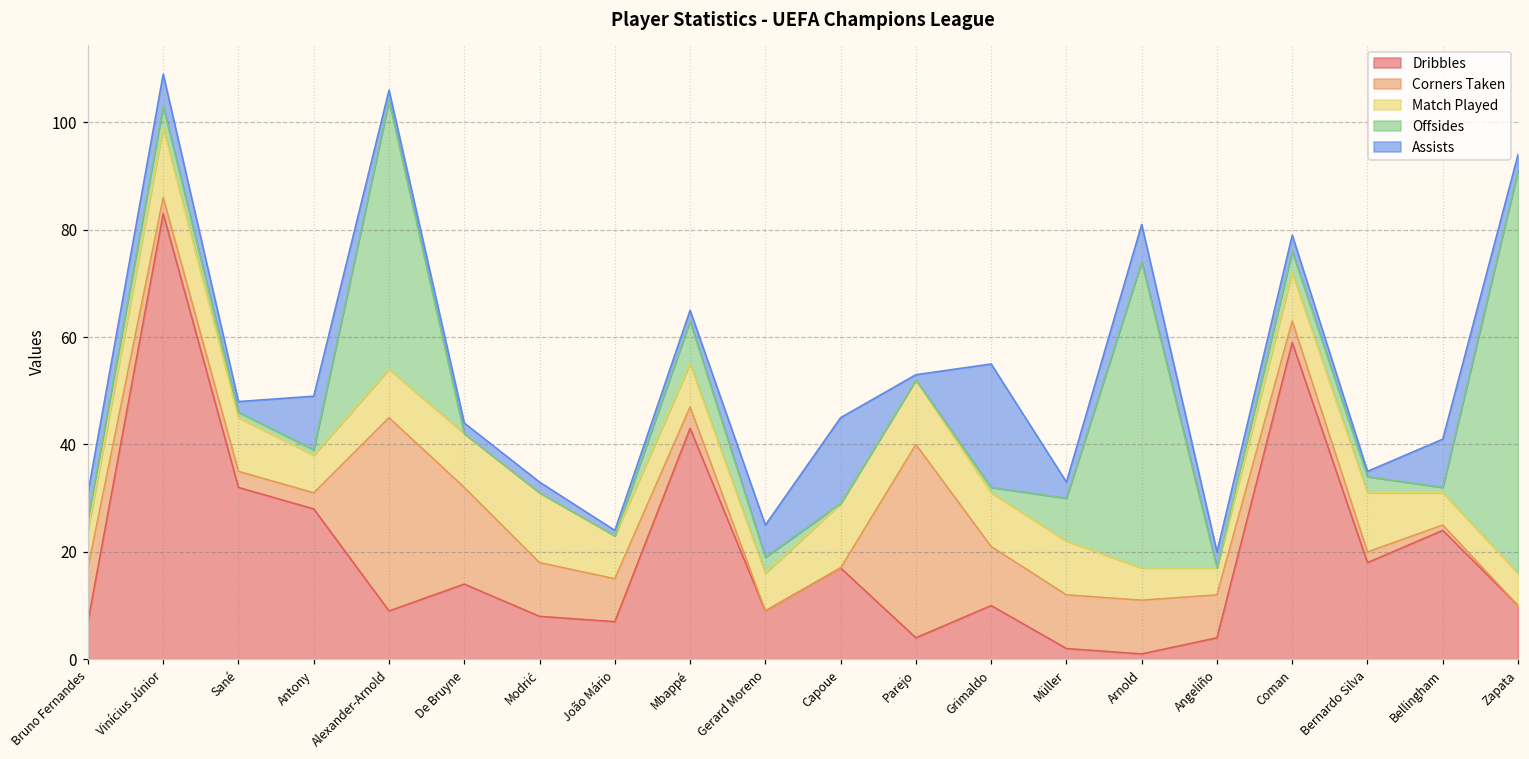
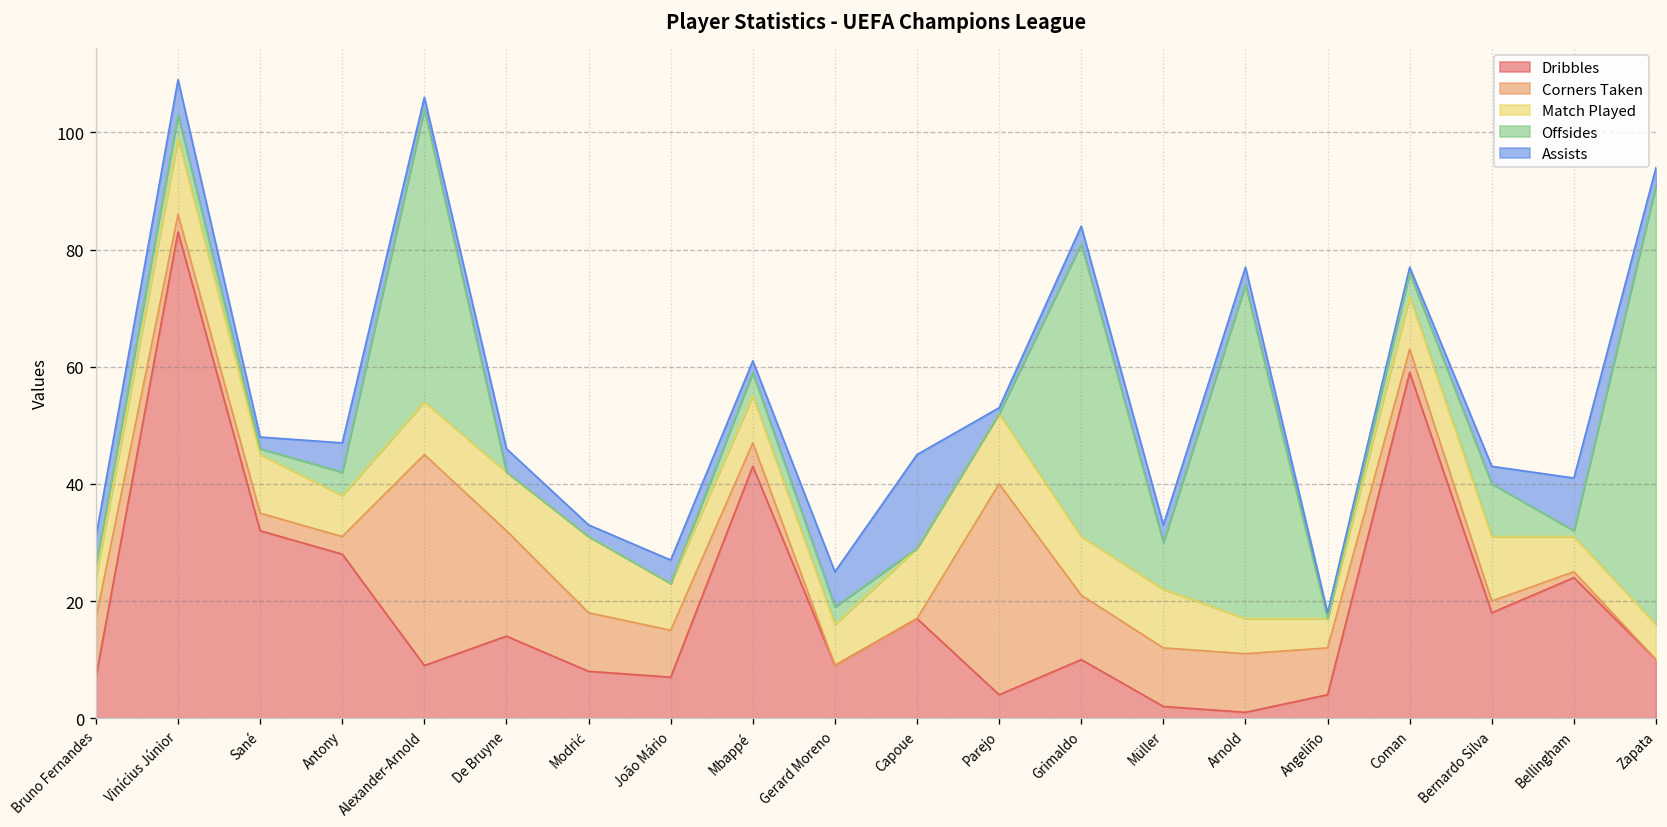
Offsides, Antony: 1 -> 4
Assists, Antony: 10 -> 5
Assists, De Bruyne: 2 -> 4
Assists, João Mário: 1 -> 4
Offsides, Mbappé: 8 -> 4
Offsides, Grimaldo: 1 -> 50
Assists, Grimaldo: 23 -> 3
Assists, Arnold: 7 -> 3
Assists, Angeliño: 3 -> 1
Assists, Coman: 3 -> 1
Offsides, Bernardo Silva: 3 -> 9
Assists, Bernardo Silva: 1 -> 3
